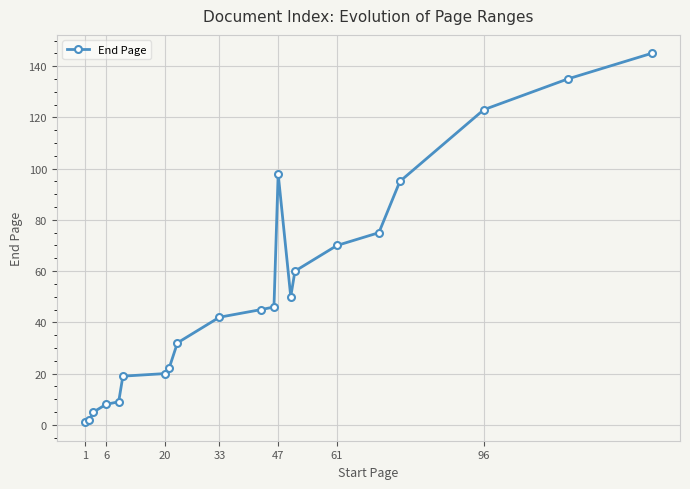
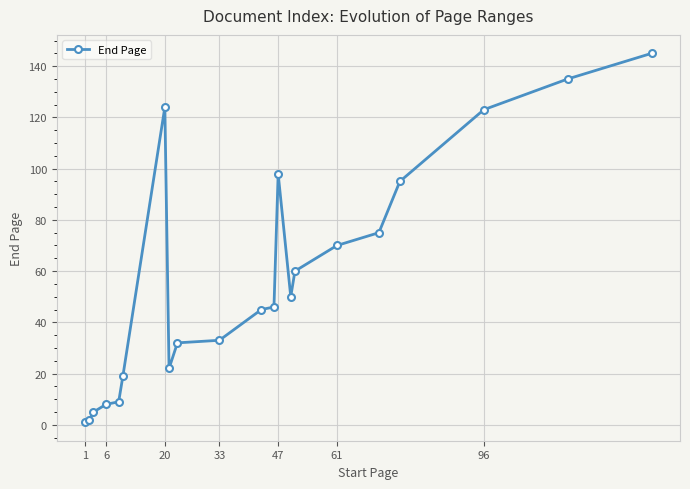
20: 20 -> 124
33: 42 -> 33
